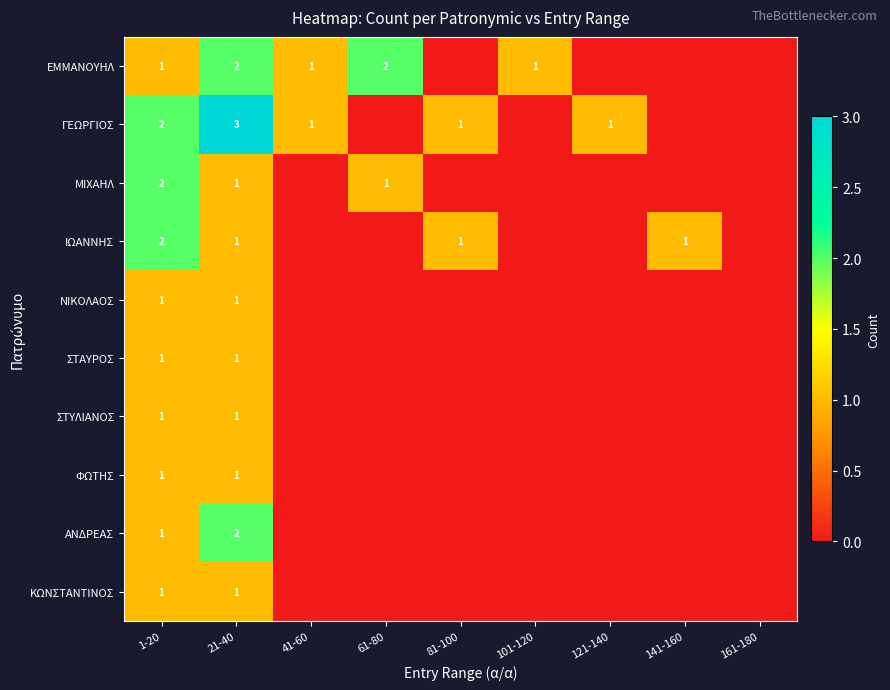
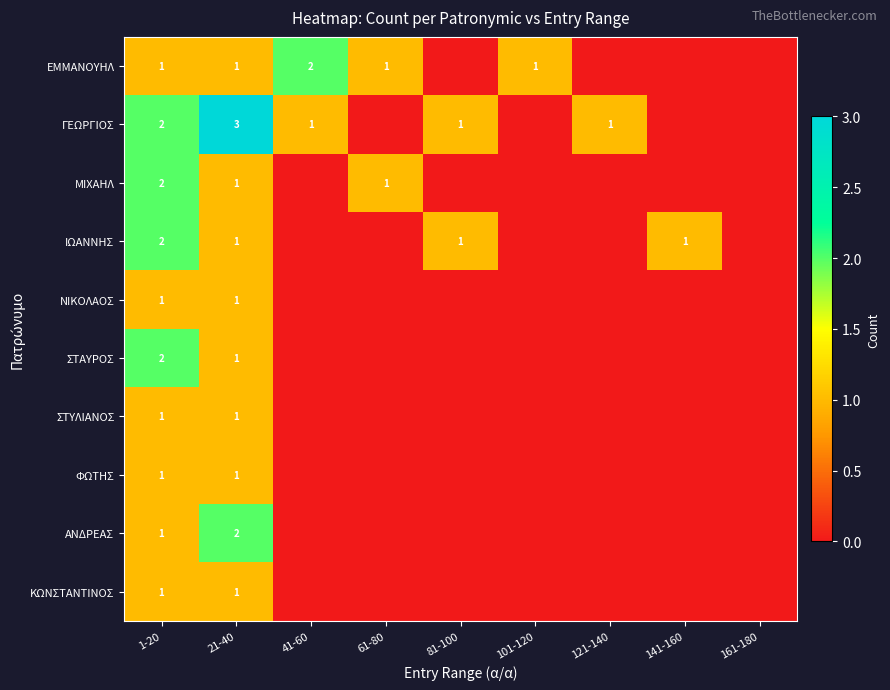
ΕΜΜΑΝΟΥΗΛ, 21-40: 2 -> 1
ΕΜΜΑΝΟΥΗΛ, 41-60: 1 -> 2
ΕΜΜΑΝΟΥΗΛ, 61-80: 2 -> 1
ΣΤΑΥΡΟΣ, 1-20: 1 -> 2
